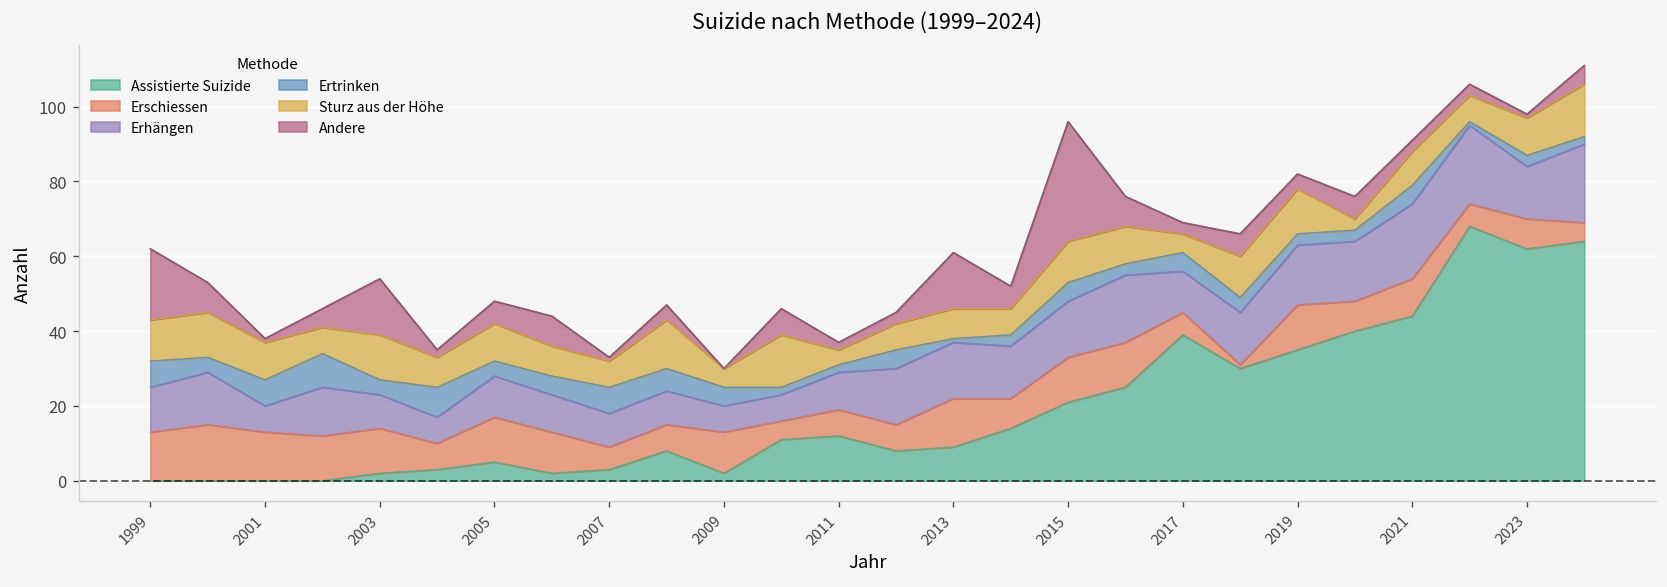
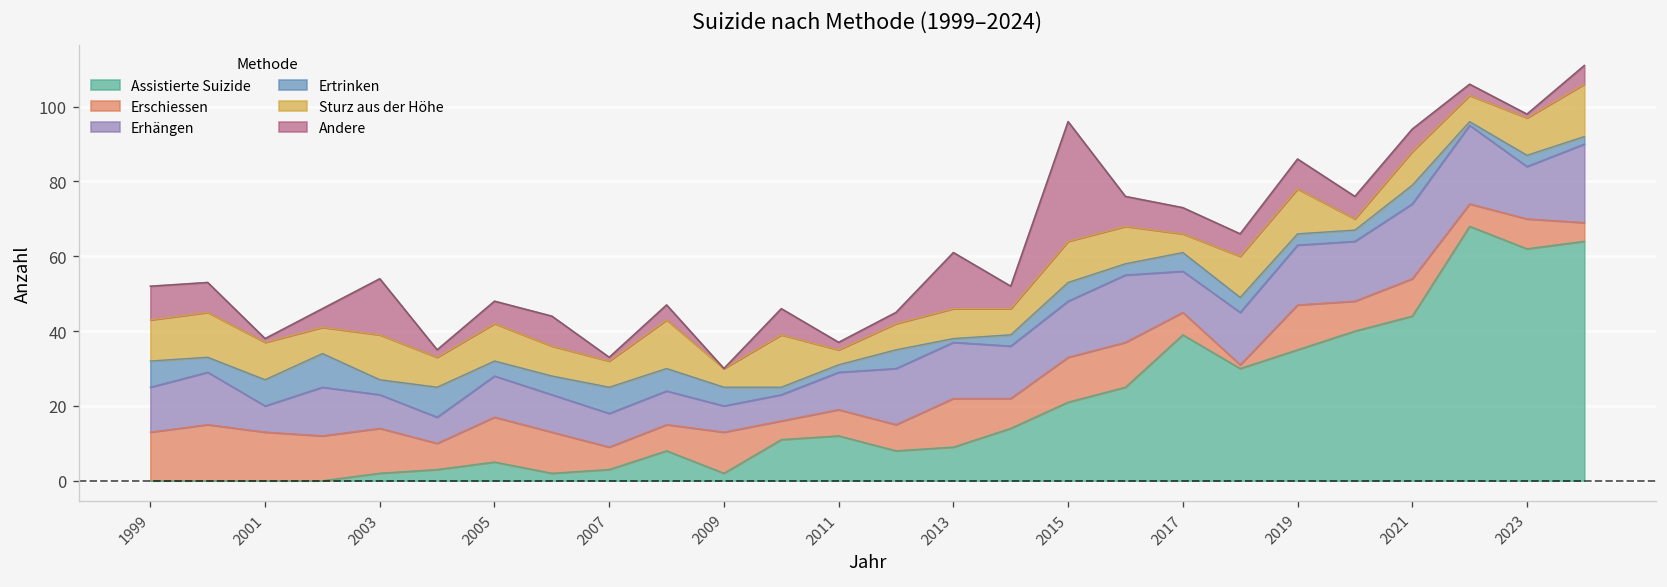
Andere, 1999: 19 -> 9
Andere, 2017: 3 -> 7
Andere, 2019: 4 -> 8
Andere, 2021: 3 -> 6
